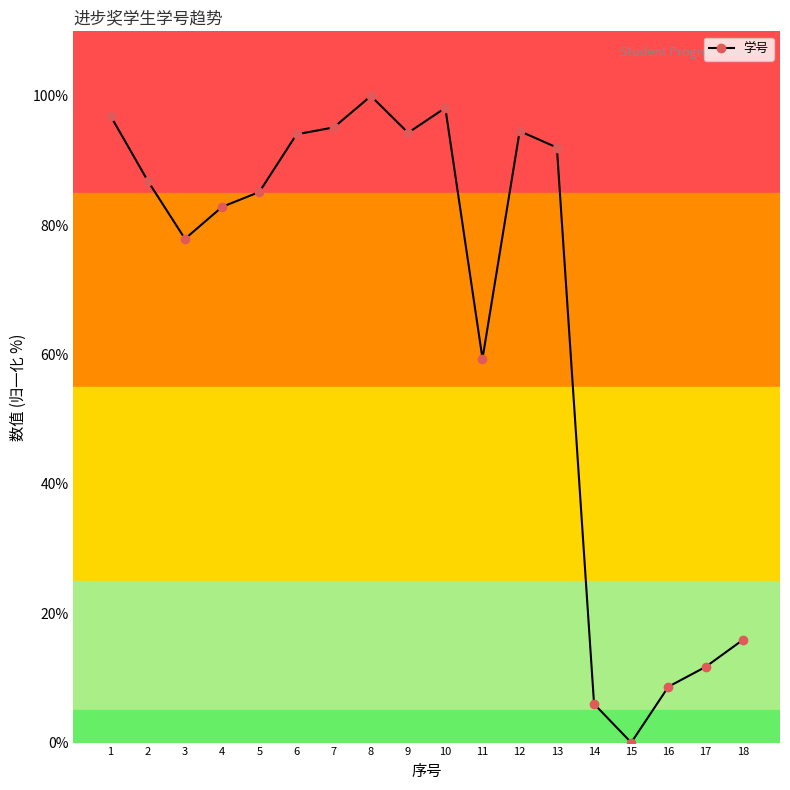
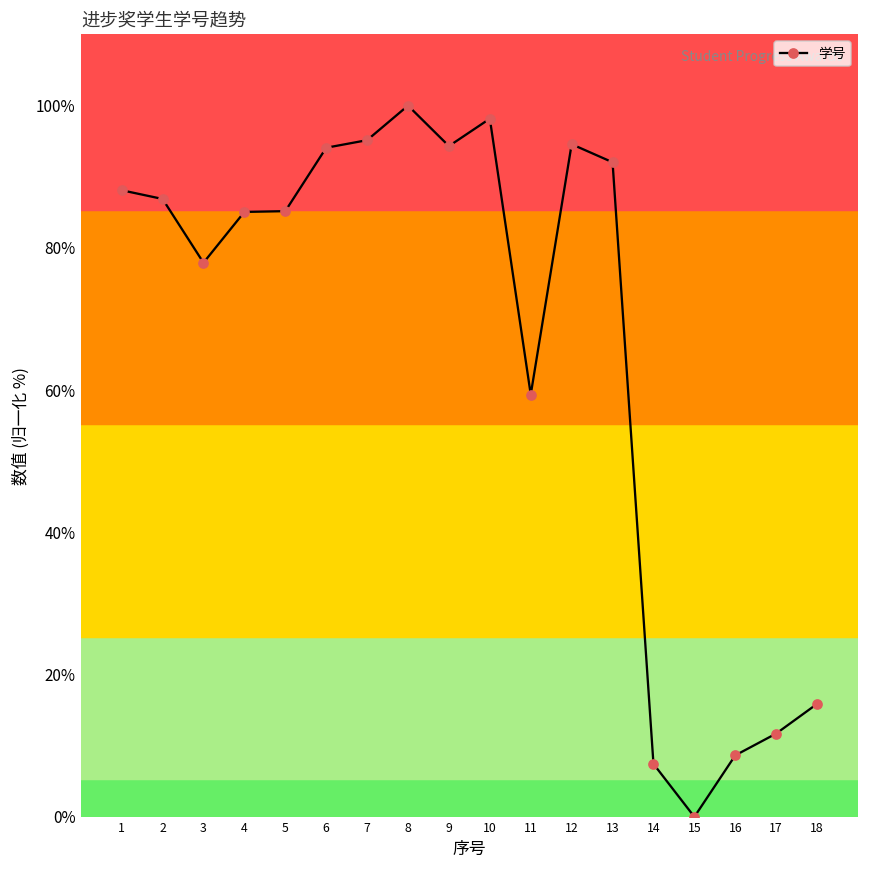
1: 97% -> 88%
4: 83% -> 85%
14: 6% -> 7%
